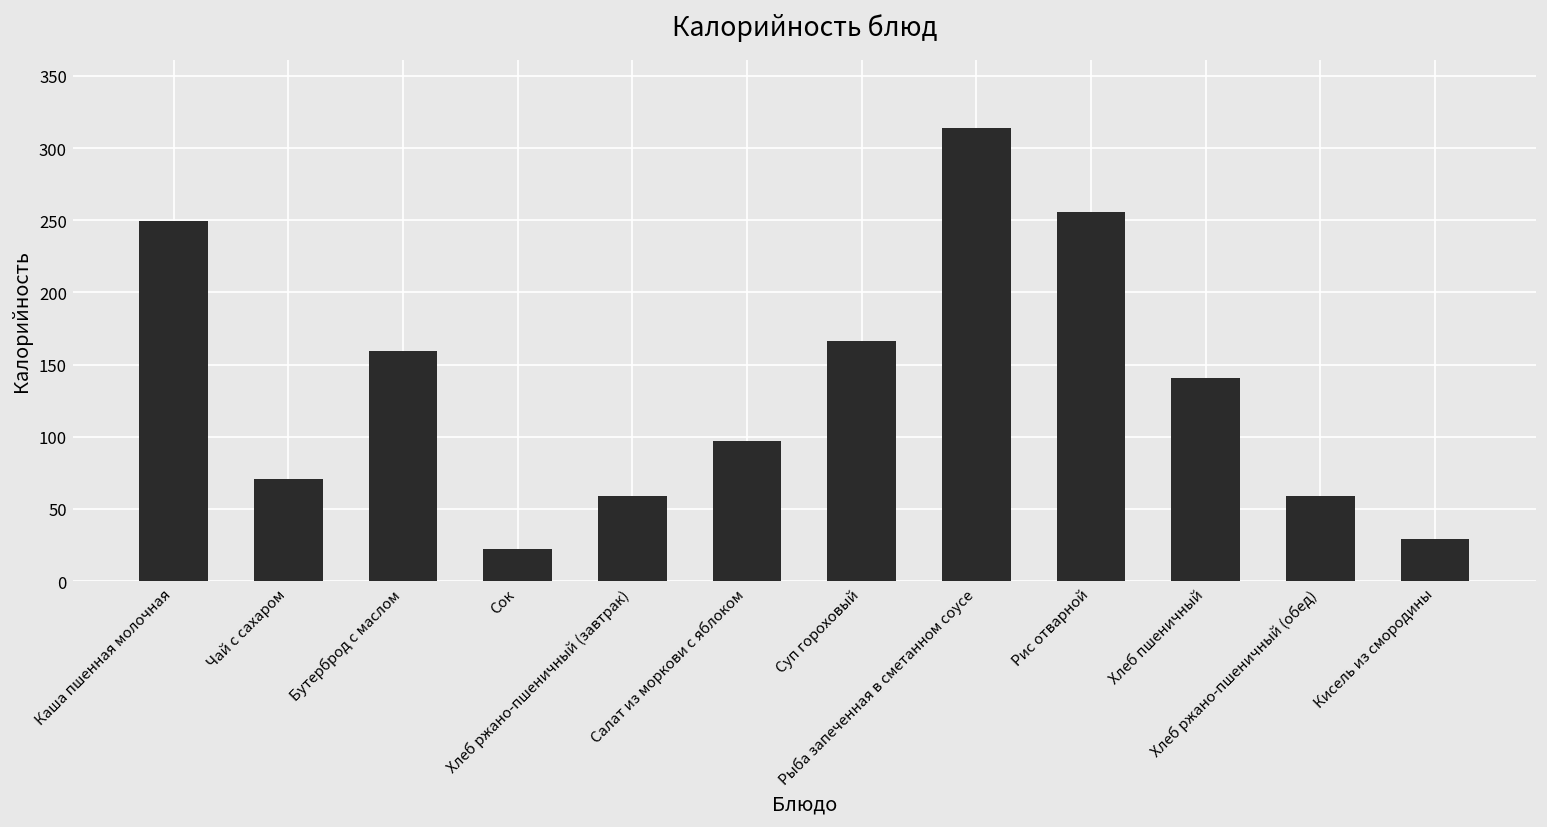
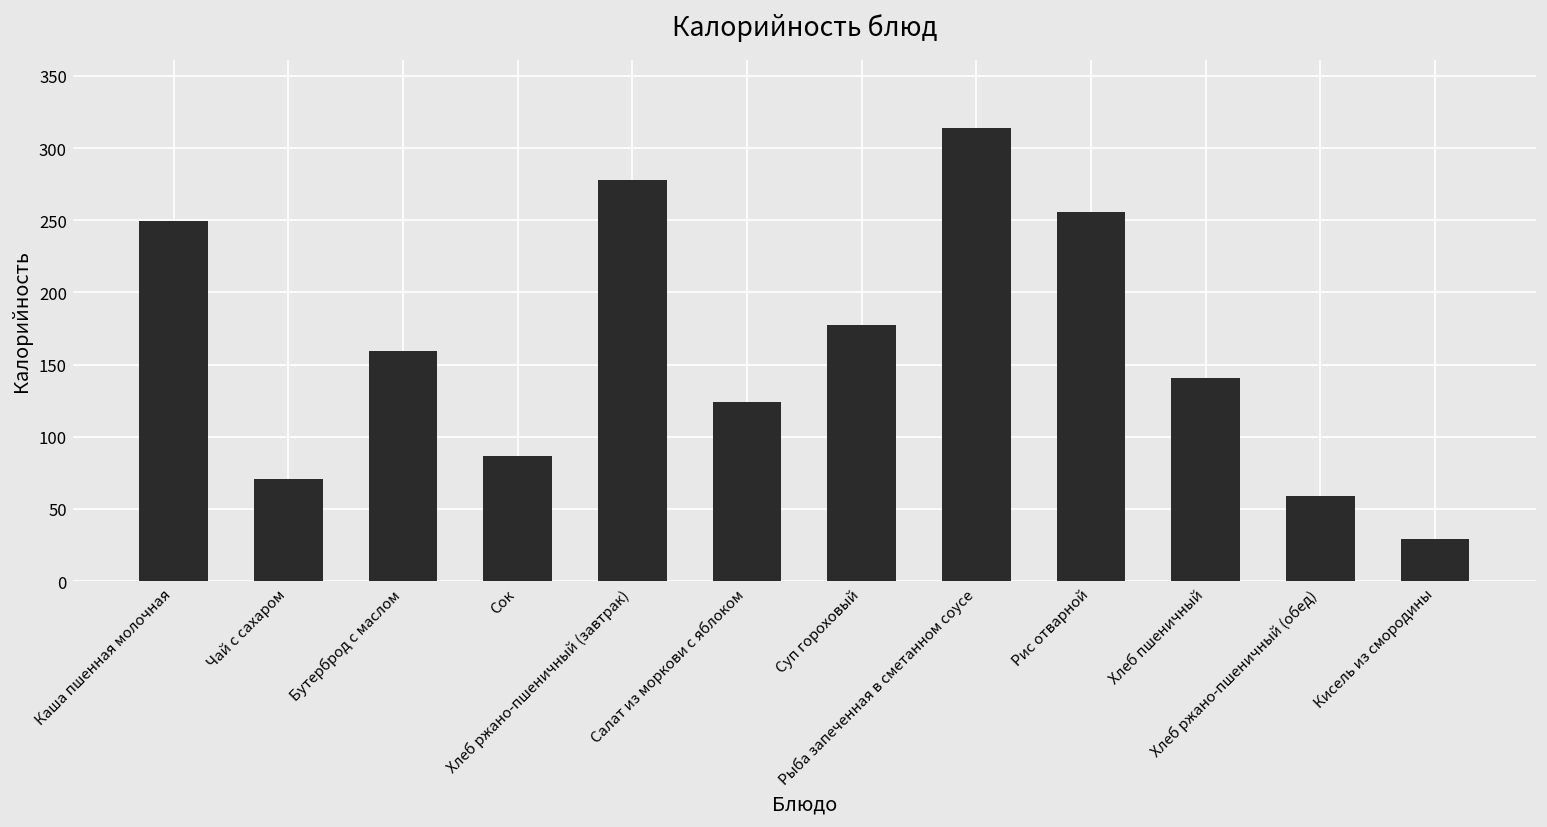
Сок: 22 -> 87
Хлеб ржано-пшеничный (завтрак): 59 -> 278
Салат из моркови с яблоком: 97 -> 124
Суп гороховый: 166 -> 177
